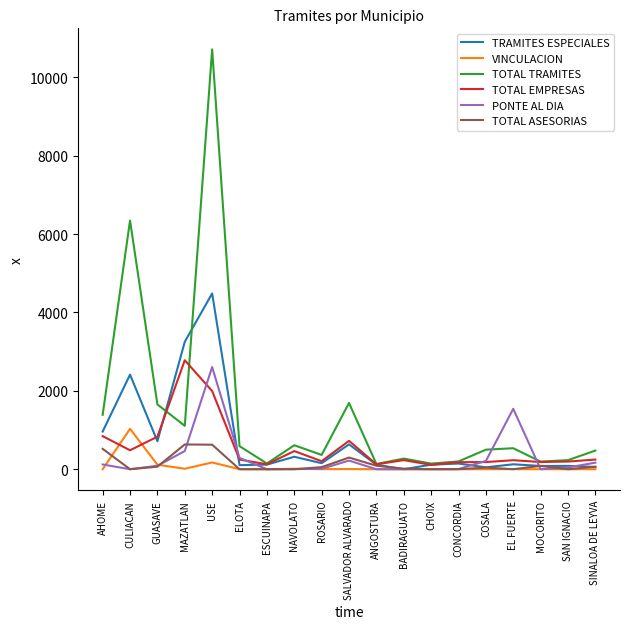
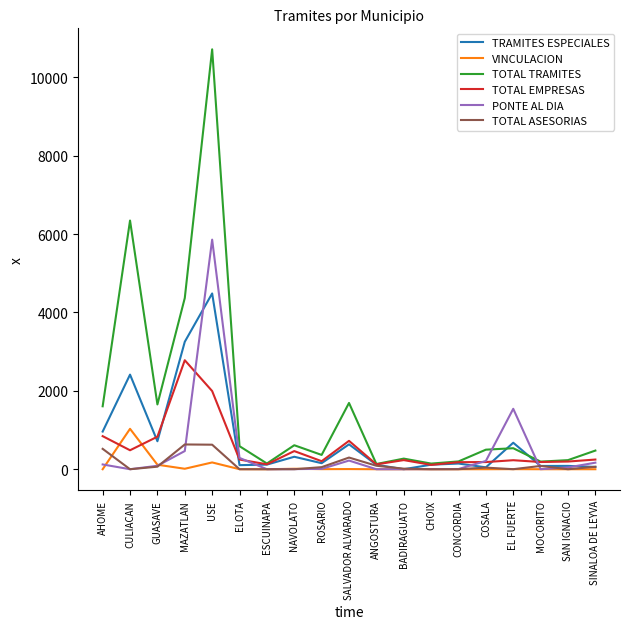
TOTAL TRAMITES, AHOME: 1400 -> 1600
TOTAL TRAMITES, MAZATLAN: 1100 -> 4400
PONTE AL DIA, USE: 2600 -> 5900
TRAMITES ESPECIALES, EL FUERTE: 100 -> 700
